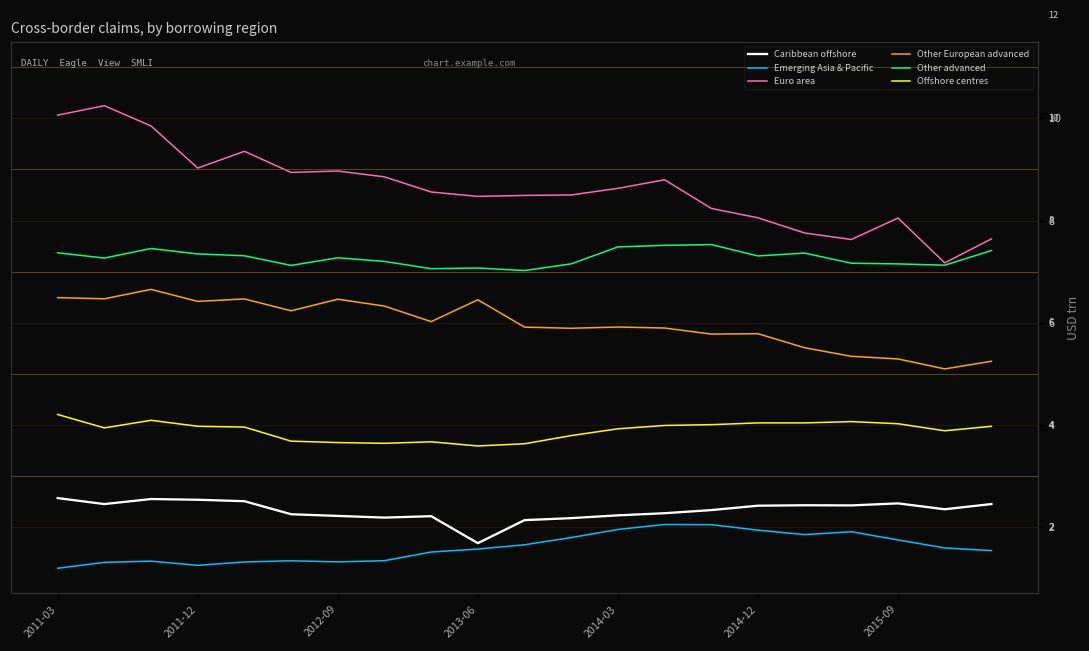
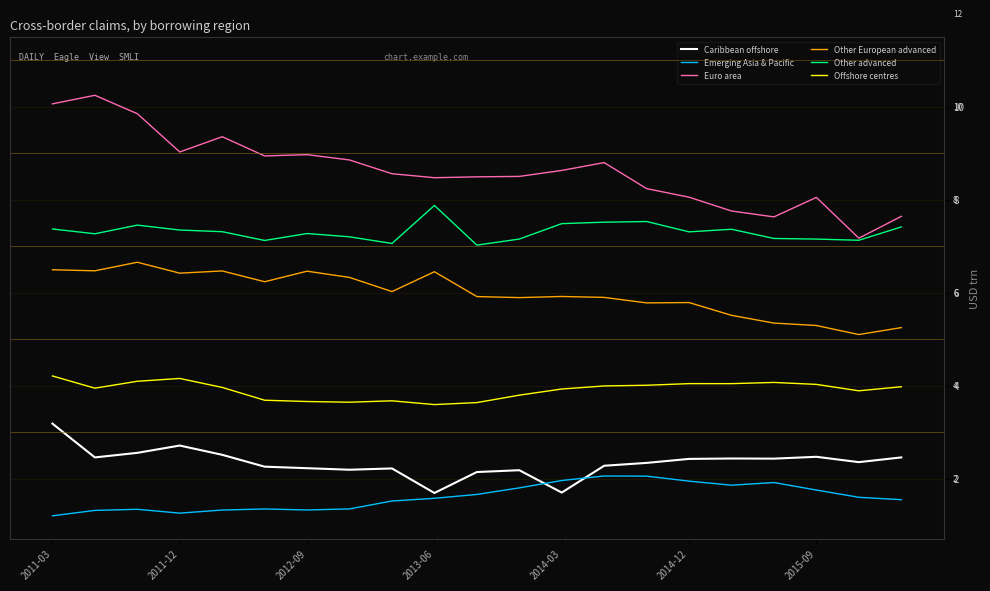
Caribbean offshore, 2011-03: 2.6 -> 3.2
Caribbean offshore, 2011-12: 2.5 -> 2.7
Offshore centres, 2011-12: 4.0 -> 4.2
Other advanced, 2013-06: 7.1 -> 7.9
Caribbean offshore, 2014-03: 2.2 -> 1.7
